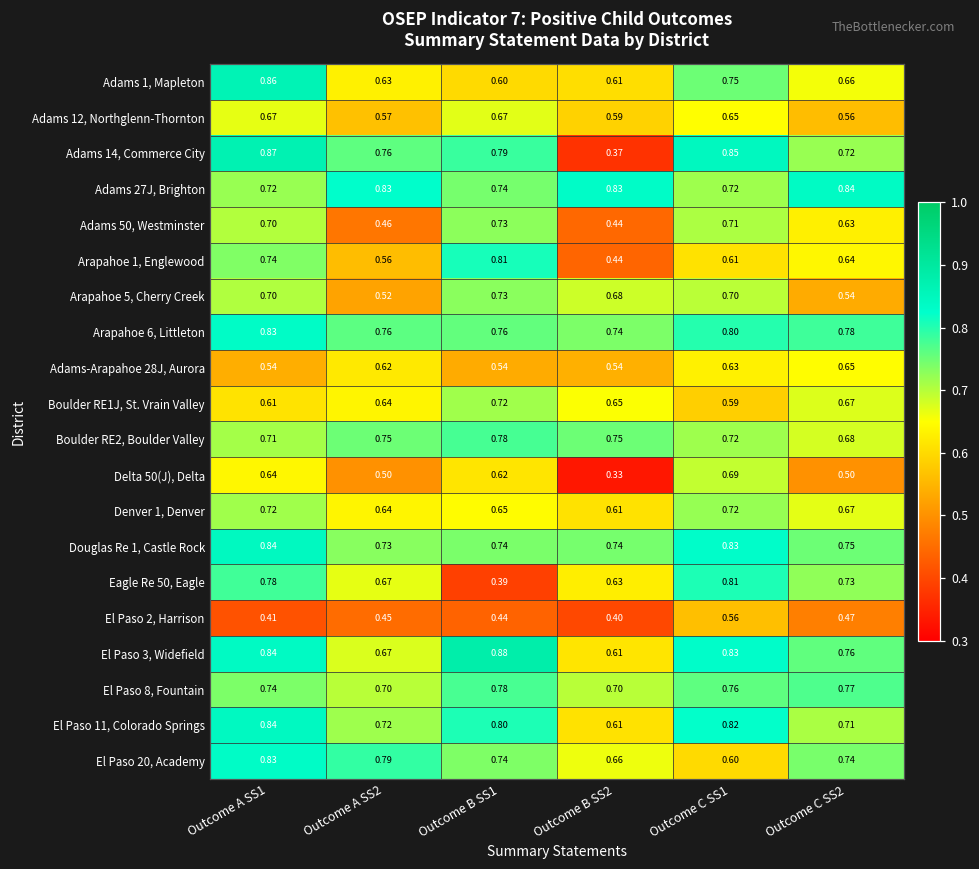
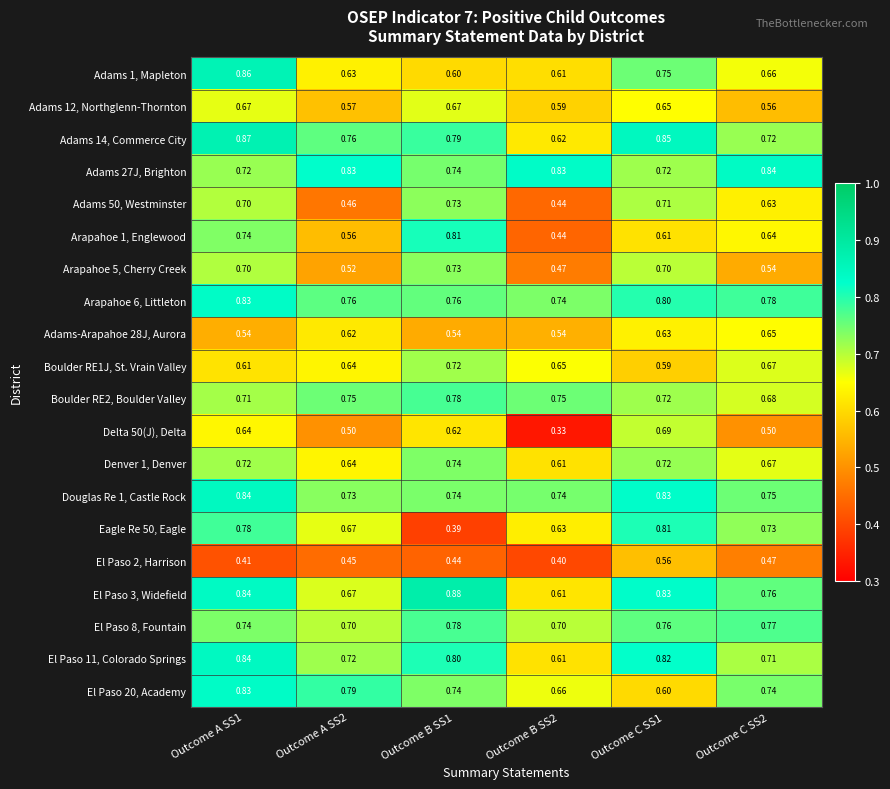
Adams 14, Commerce City, Outcome B SS2: 0.37 -> 0.62
Arapahoe 5, Cherry Creek, Outcome B SS2: 0.68 -> 0.47
Denver 1, Denver, Outcome B SS1: 0.65 -> 0.74
